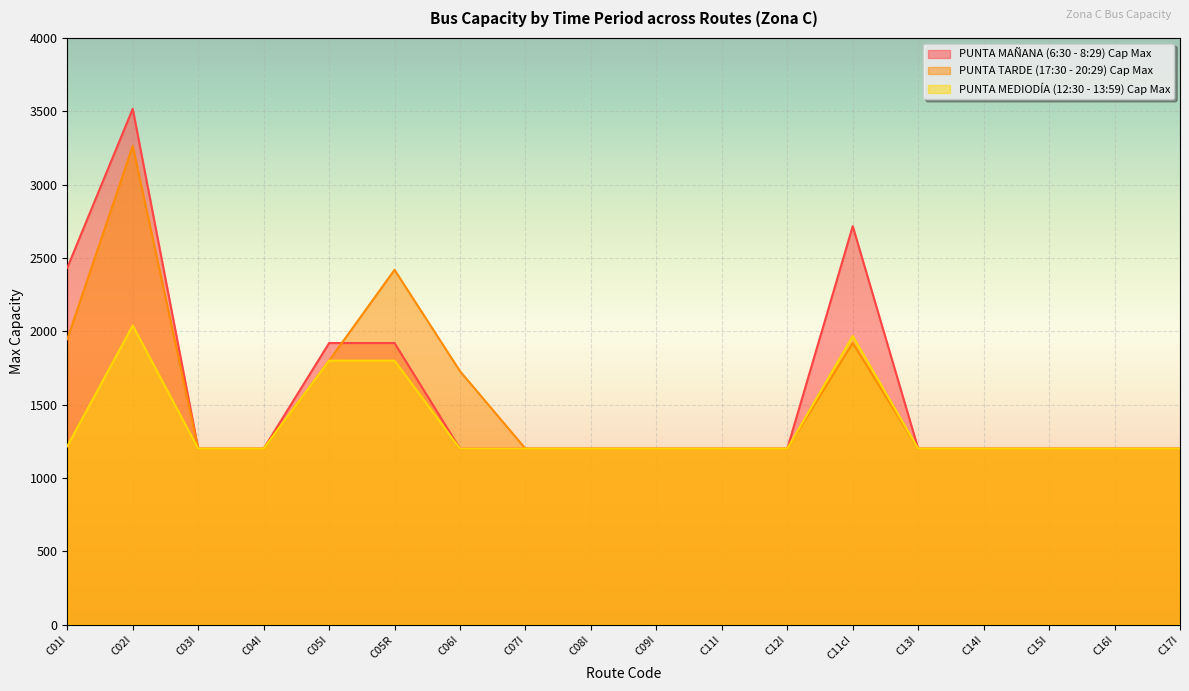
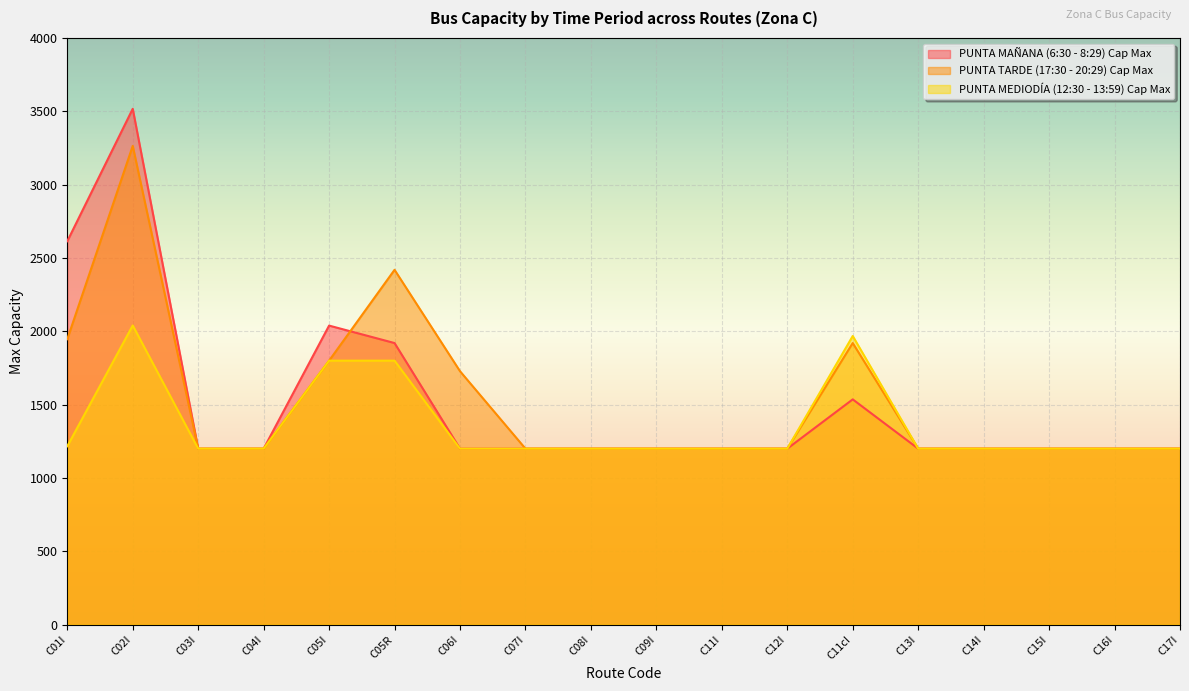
PUNTA MAÑANA (6:30 - 8:29) Cap Max, C01I: 2430 -> 2610
PUNTA MAÑANA (6:30 - 8:29) Cap Max, C05I: 1920 -> 2040
PUNTA MAÑANA (6:30 - 8:29) Cap Max, C11cI: 2720 -> 1540
